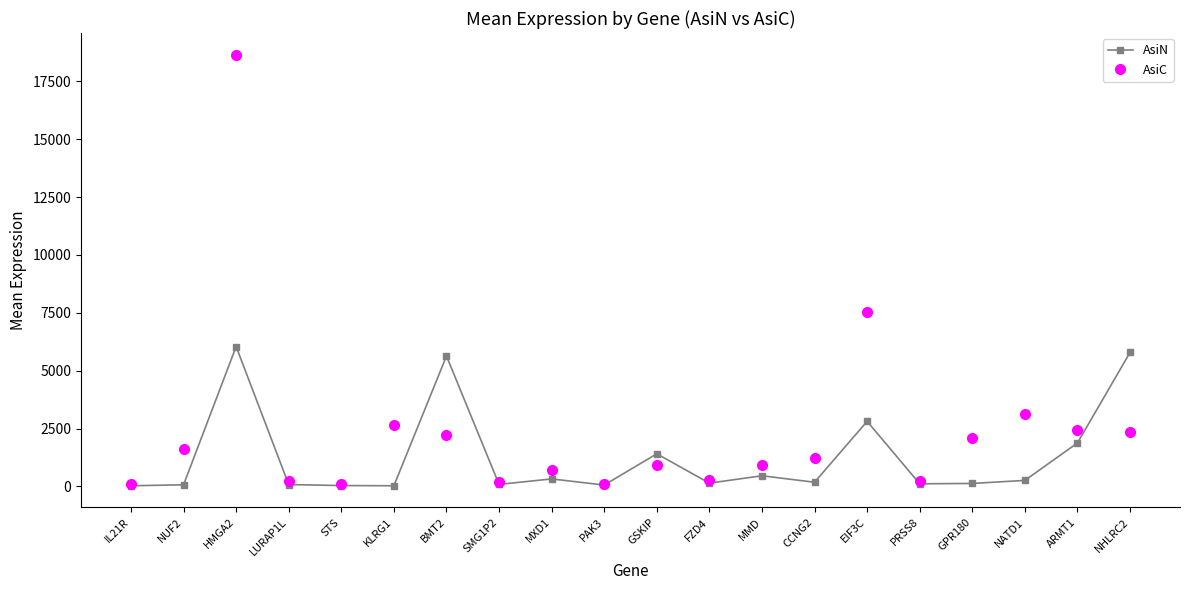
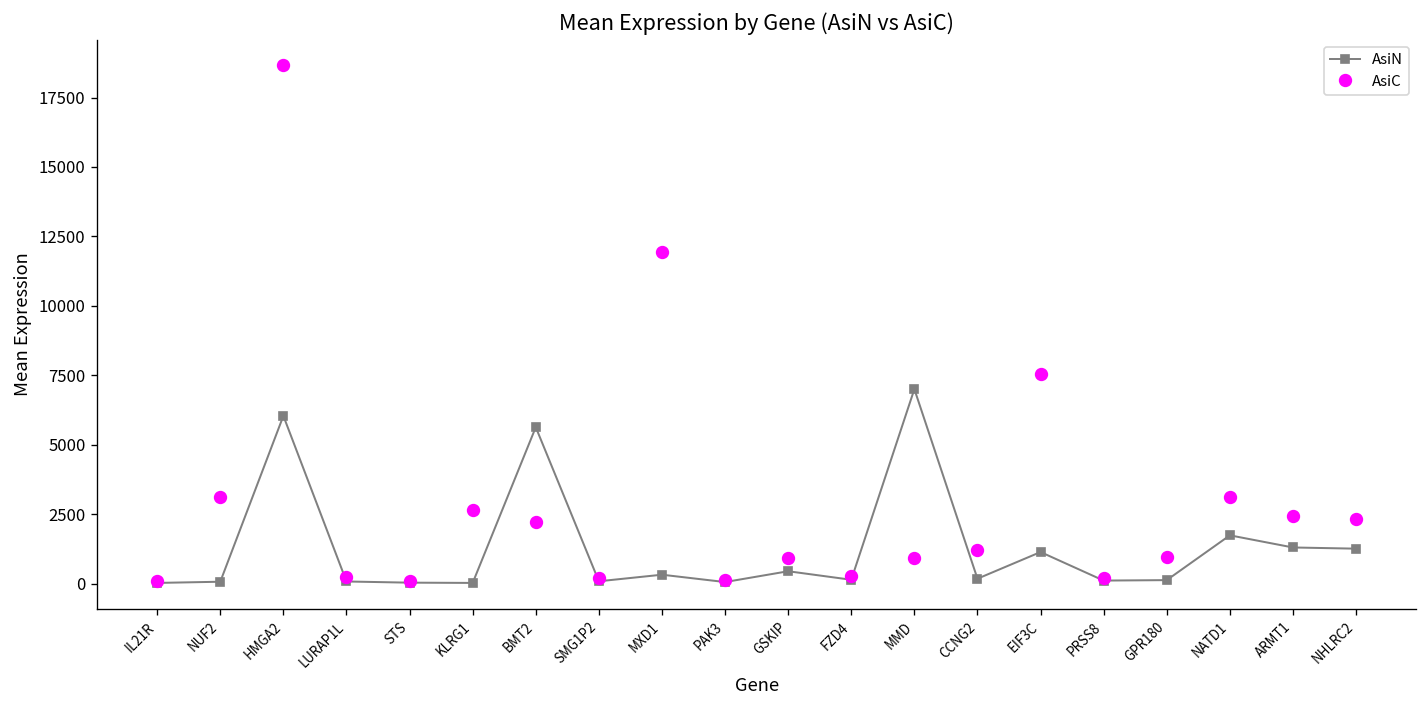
AsiC, NUF2: 1600 -> 3100
AsiC, MXD1: 700 -> 11900
AsiN, GSKIP: 1400 -> 400
AsiN, MMD: 500 -> 7000
AsiN, EIF3C: 2800 -> 1100
AsiC, GPR180: 2100 -> 1000
AsiN, NATD1: 300 -> 1700
AsiN, ARMT1: 1900 -> 1300
AsiN, NHLRC2: 5800 -> 1300
